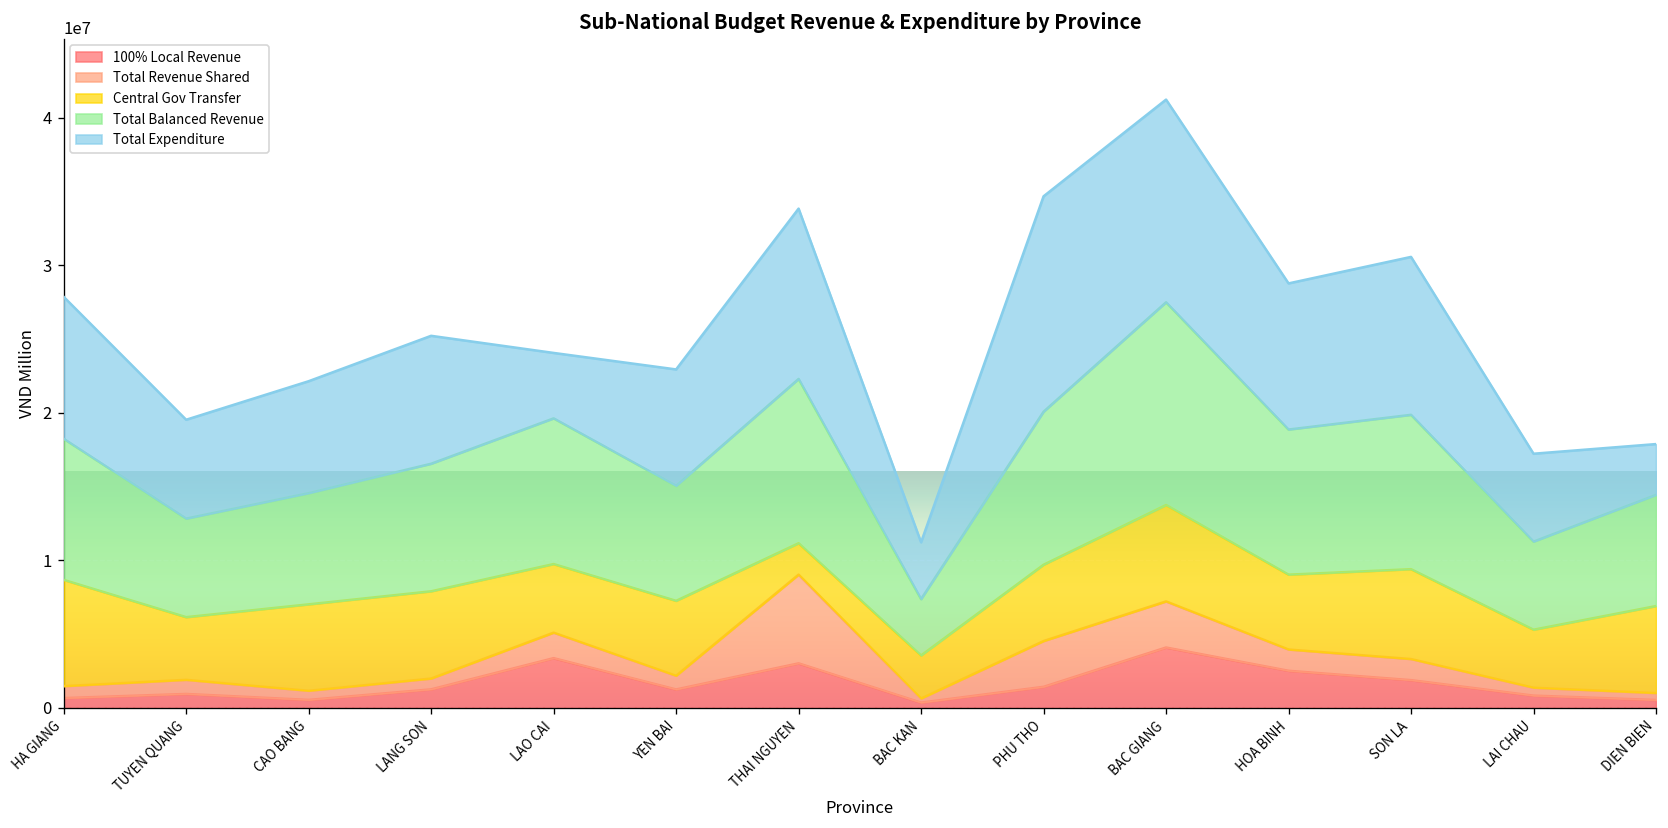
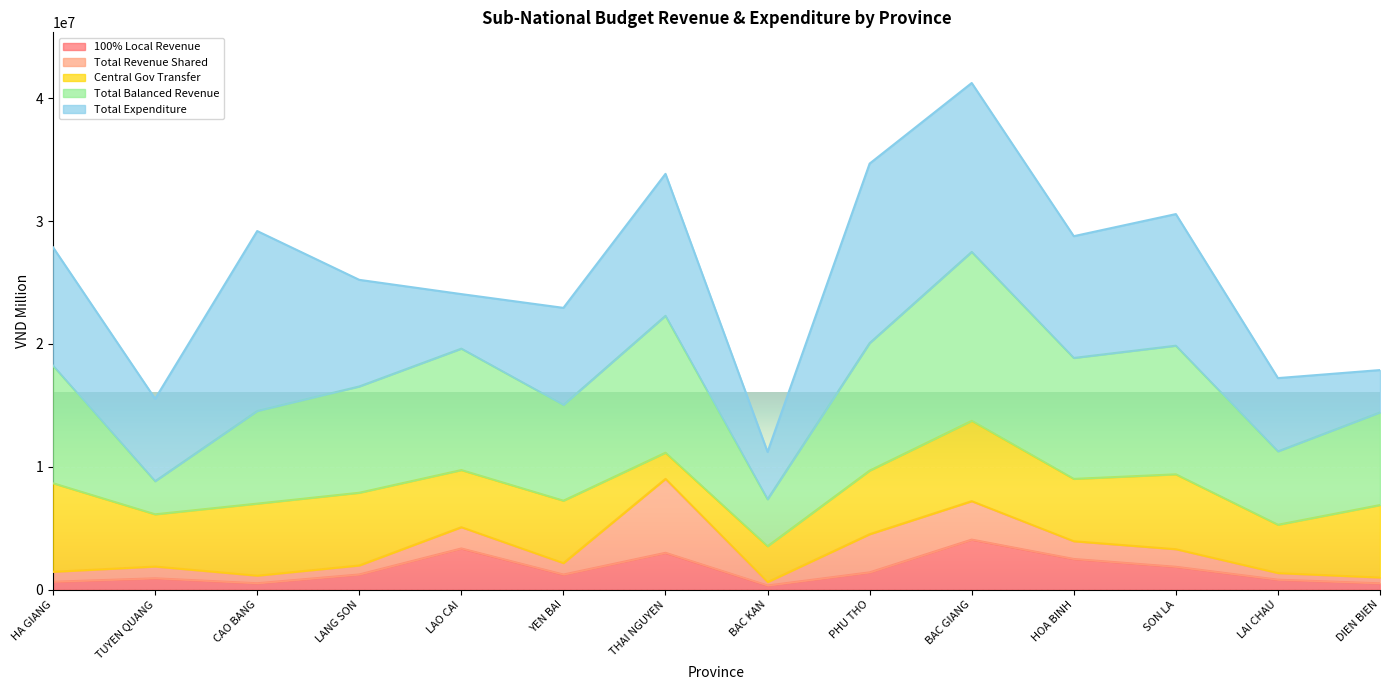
Total Balanced Revenue, TUYEN QUANG: 6700000 -> 2700000
Total Expenditure, CAO BANG: 7600000 -> 14600000
